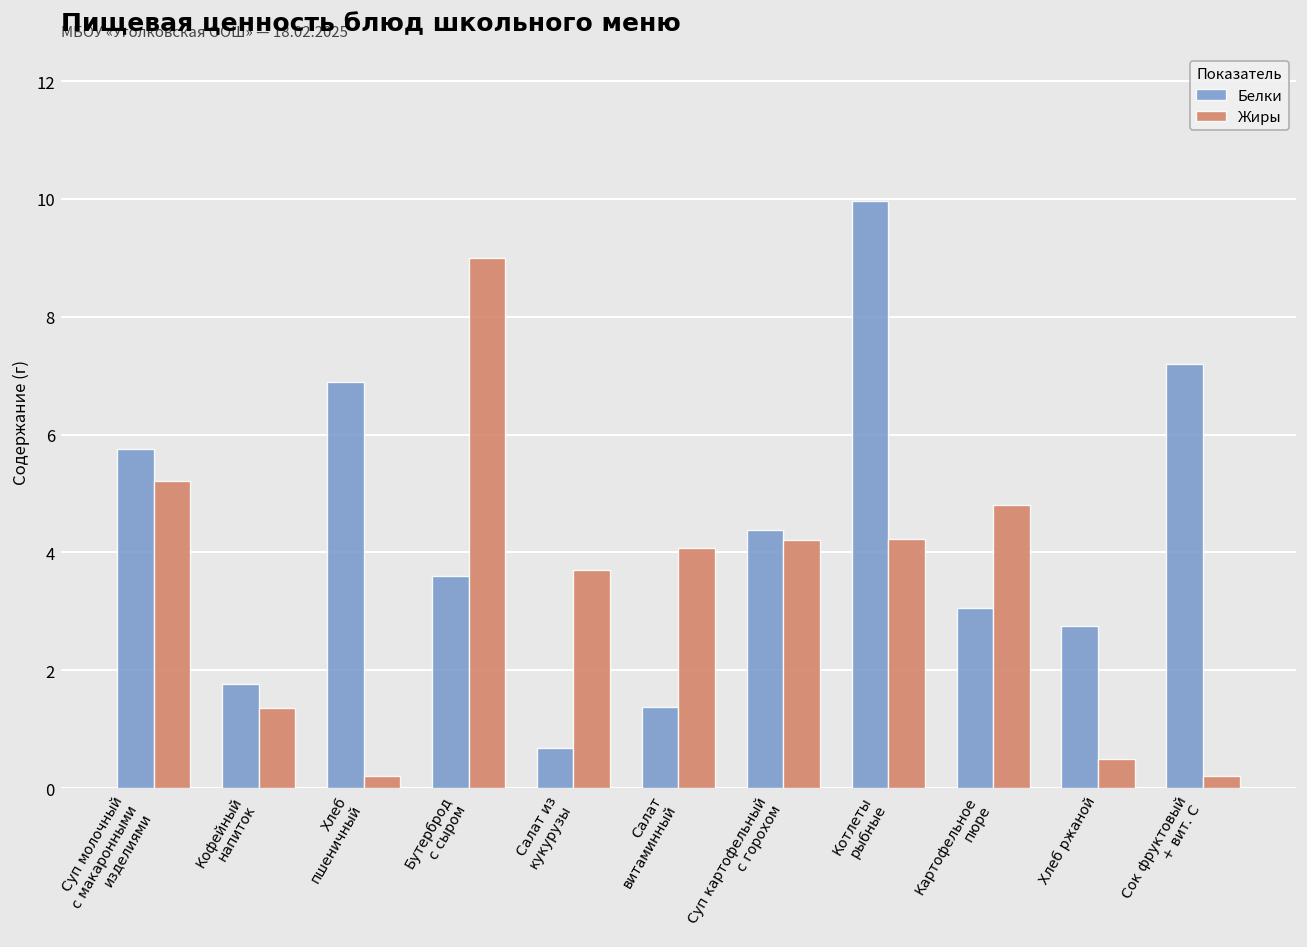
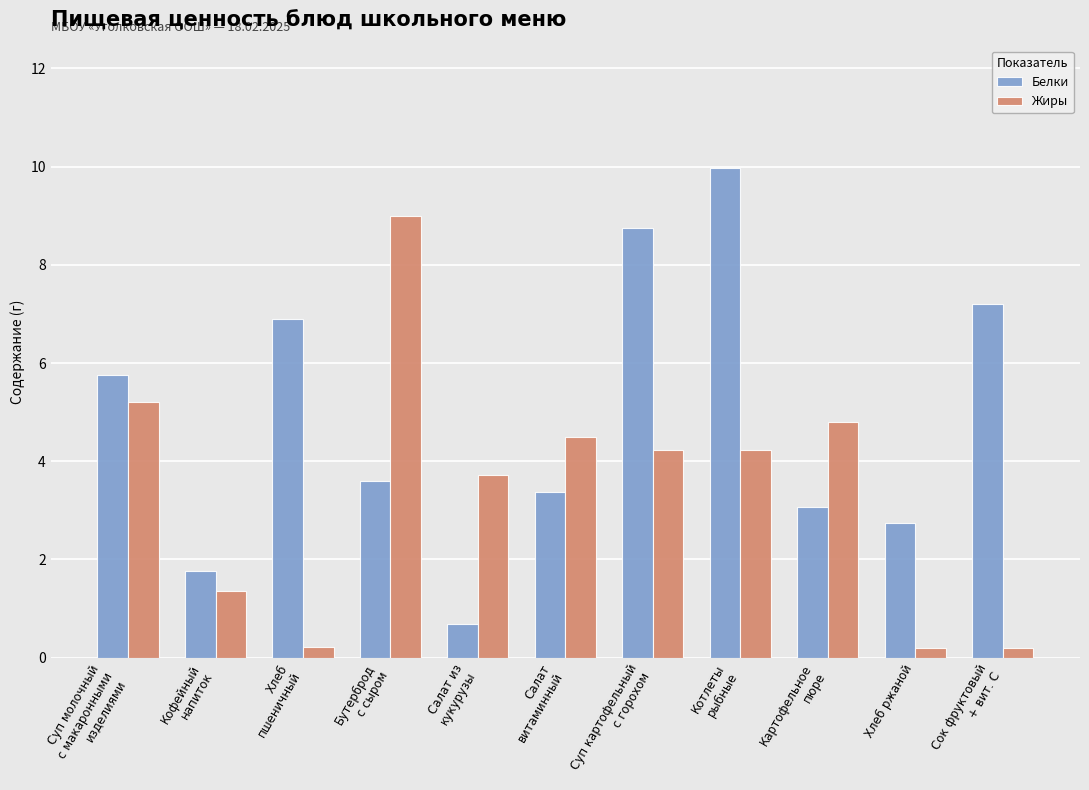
Белки, Салат витаминный: 1.4 -> 3.4
Жиры, Салат витаминный: 4.1 -> 4.5
Белки, Суп картофельный с горохом: 4.4 -> 8.8
Жиры, Хлеб ржаной: 0.5 -> 0.2
